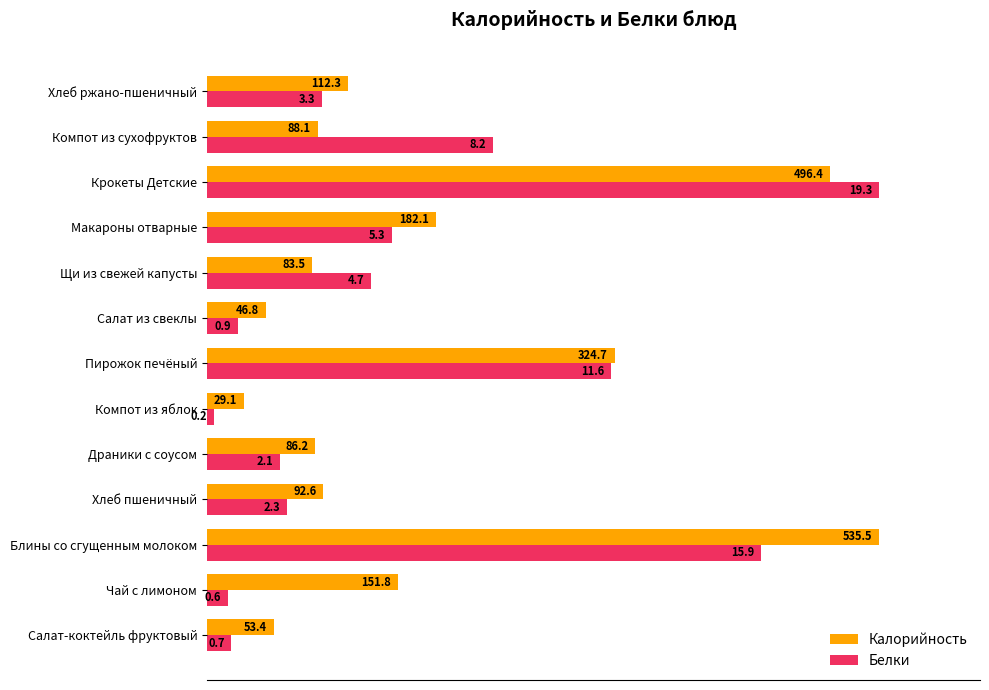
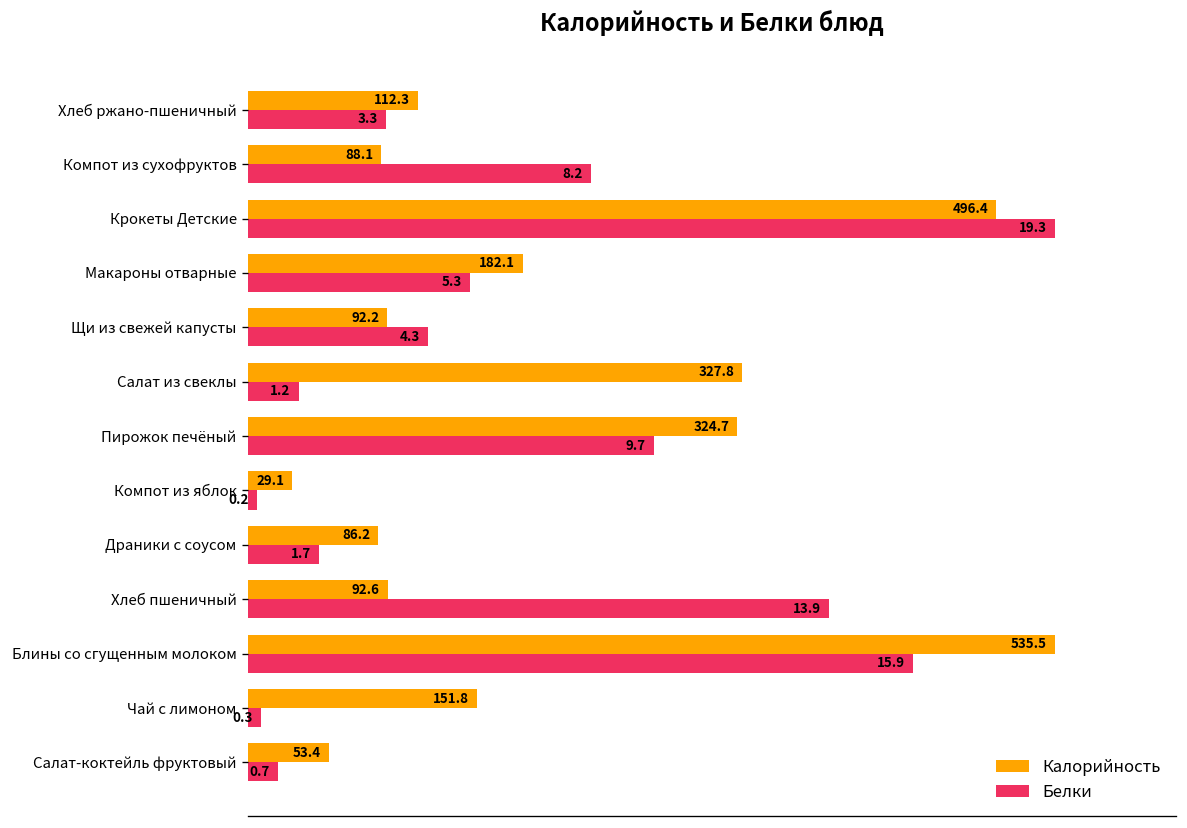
Калорийность, Щи из свежей капусты: 83.5 -> 92.2
Белки, Щи из свежей капусты: 4.7 -> 4.3
Калорийность, Салат из свеклы: 46.8 -> 327.8
Белки, Салат из свеклы: 0.9 -> 1.2
Белки, Пирожок печёный: 11.6 -> 9.7
Белки, Драники с соусом: 2.1 -> 1.7
Белки, Хлеб пшеничный: 2.3 -> 13.9
Белки, Чай с лимоном: 0.6 -> 0.3
